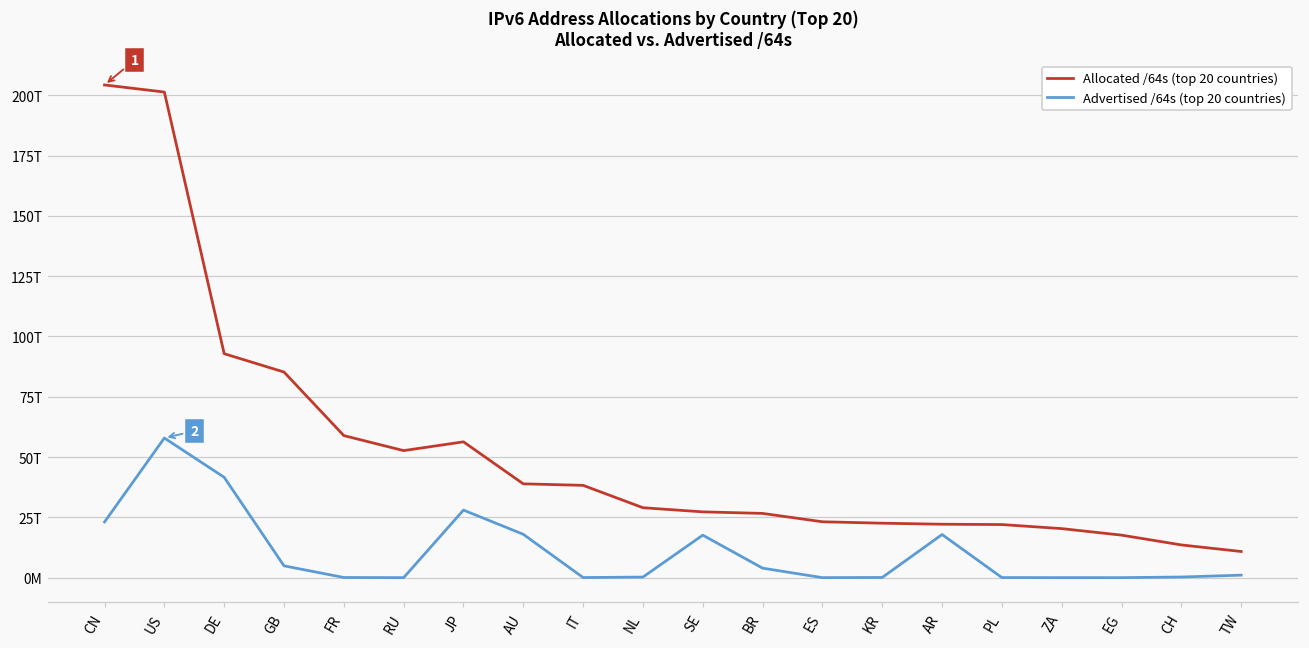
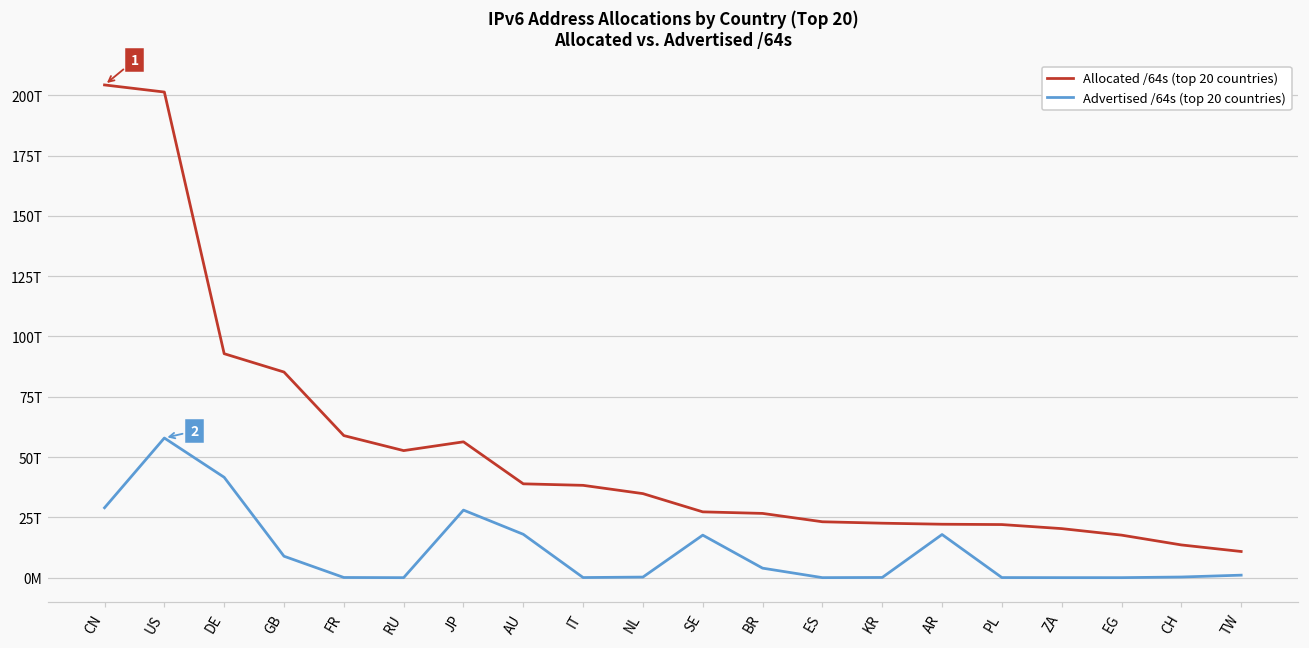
Advertised /64s (top 20 countries), CN: 23T -> 29T
Advertised /64s (top 20 countries), GB: 5T -> 9T
Allocated /64s (top 20 countries), NL: 29T -> 35T
